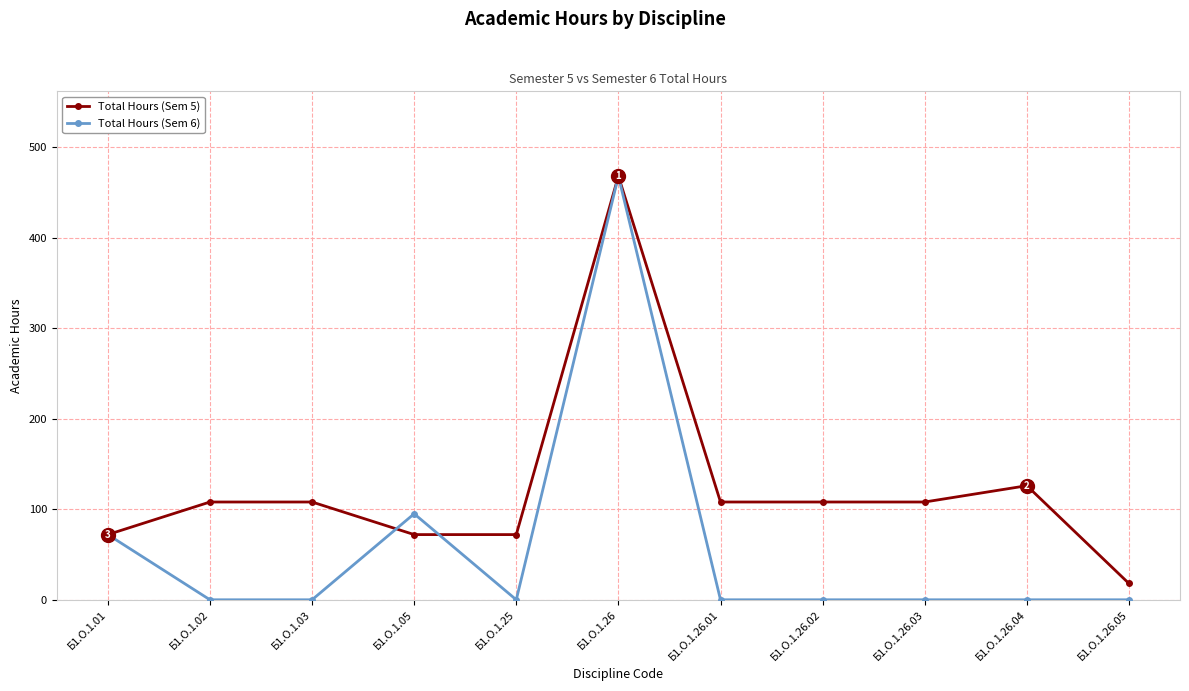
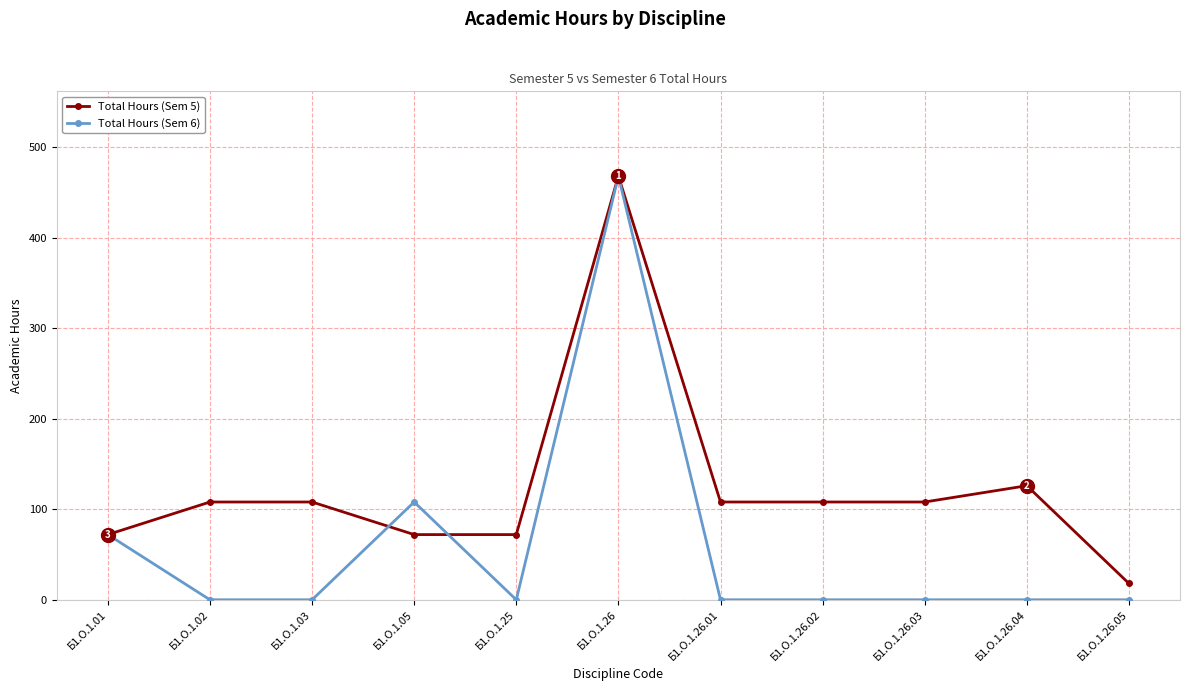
Total Hours (Sem 6), Б1.О.1.05: 100 -> 110
